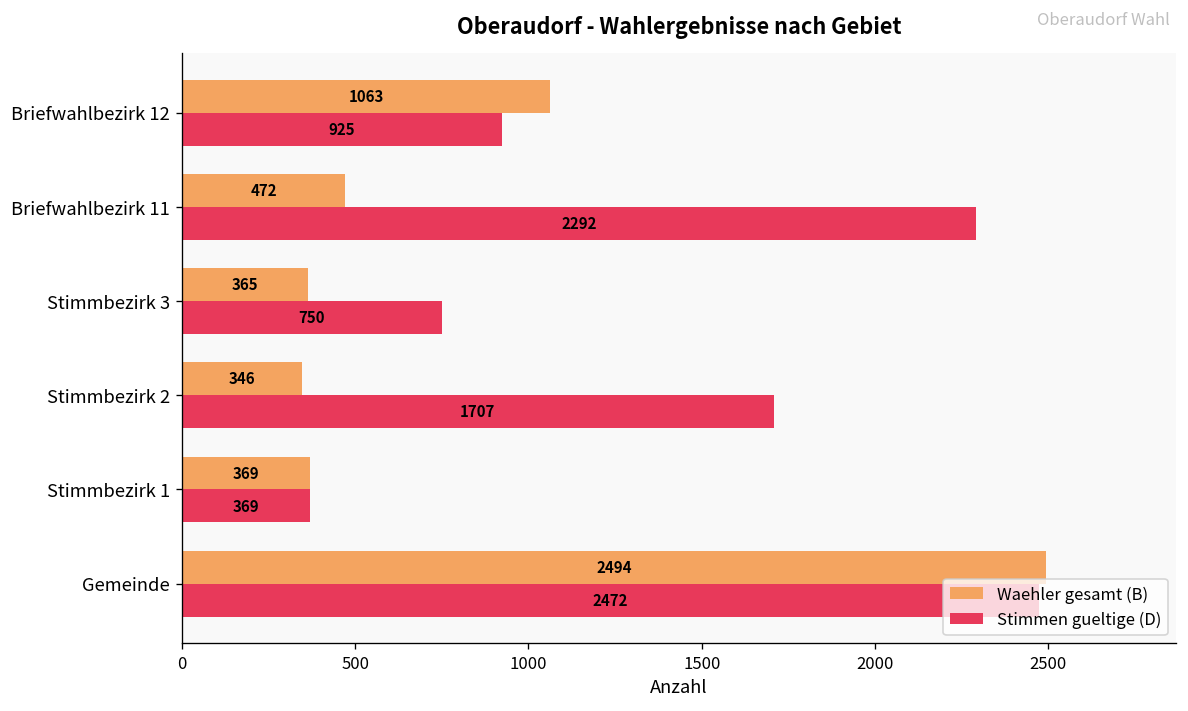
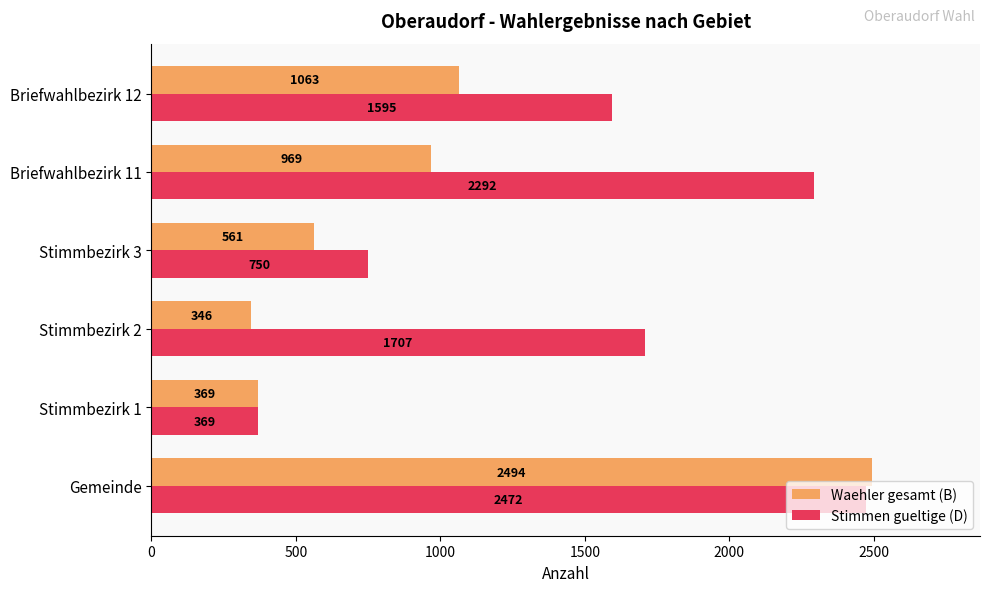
Stimmen gueltige (D), Briefwahlbezirk 12: 925 -> 1595
Waehler gesamt (B), Briefwahlbezirk 11: 472 -> 969
Waehler gesamt (B), Stimmbezirk 3: 365 -> 561
